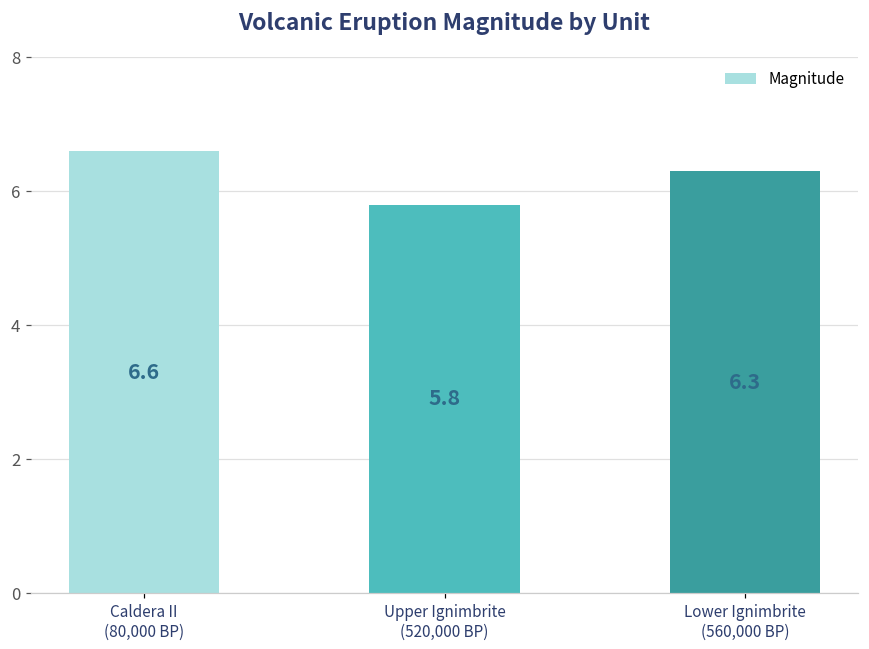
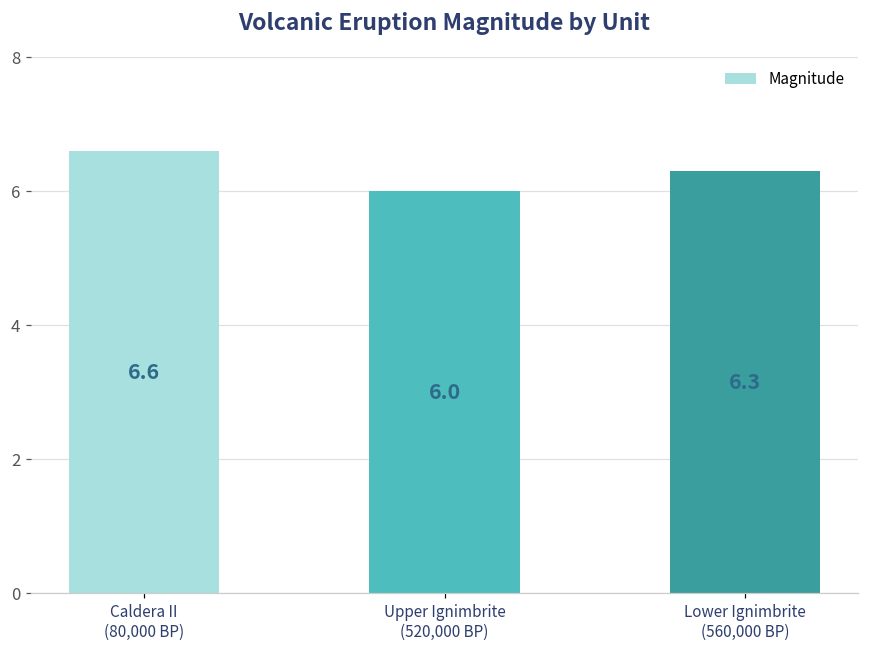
Upper Ignimbrite (520,000 BP): 5.8 -> 6.0
